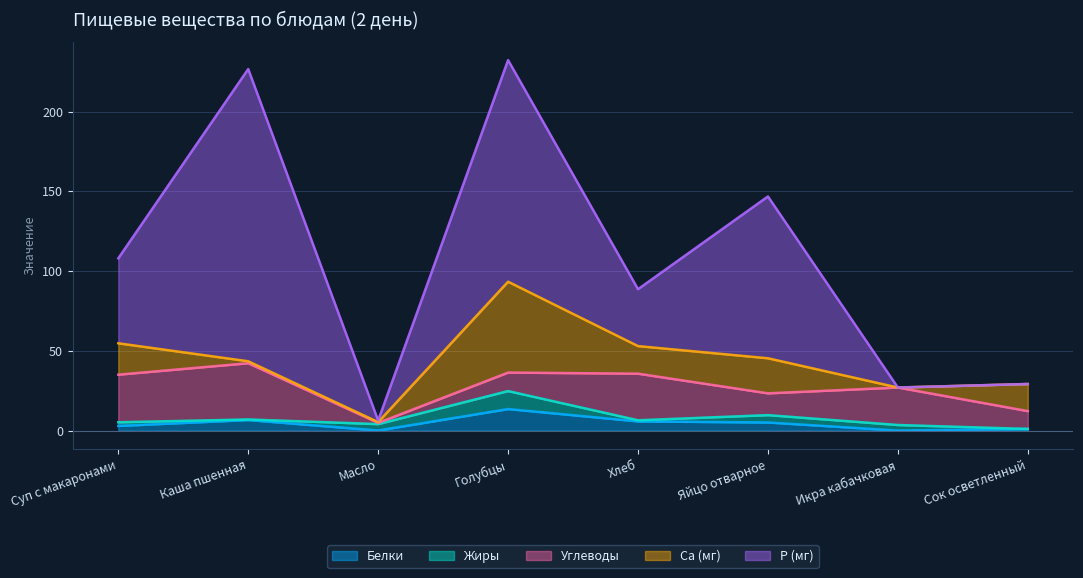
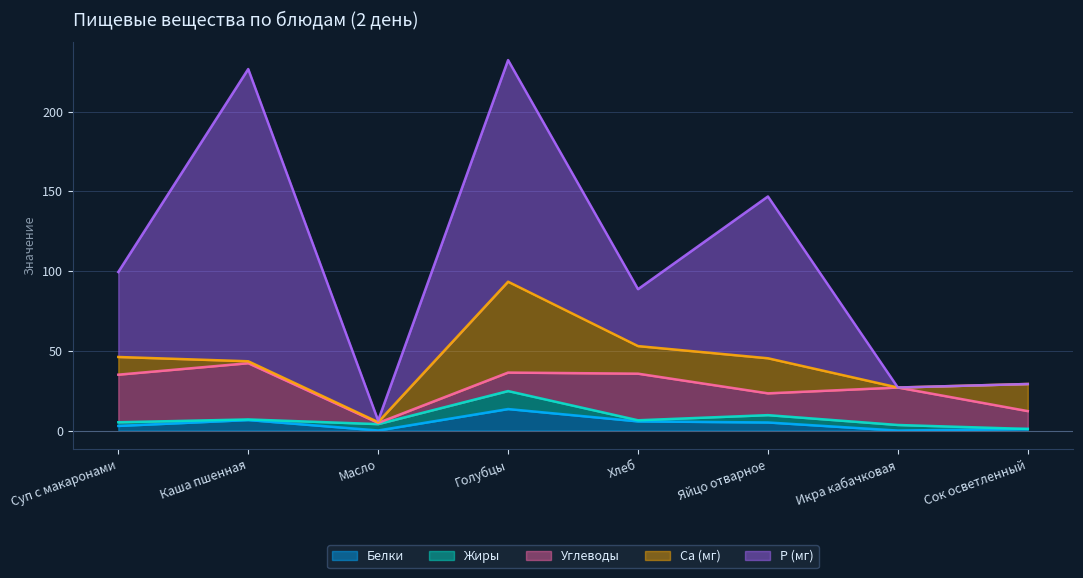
Са (мг), Суп с макаронами: 20 -> 11
